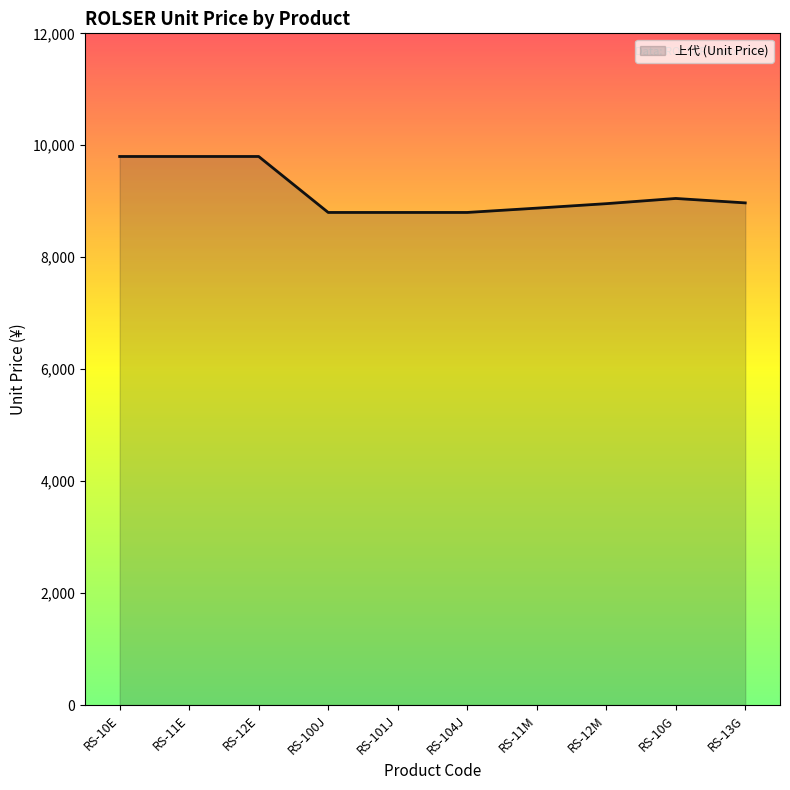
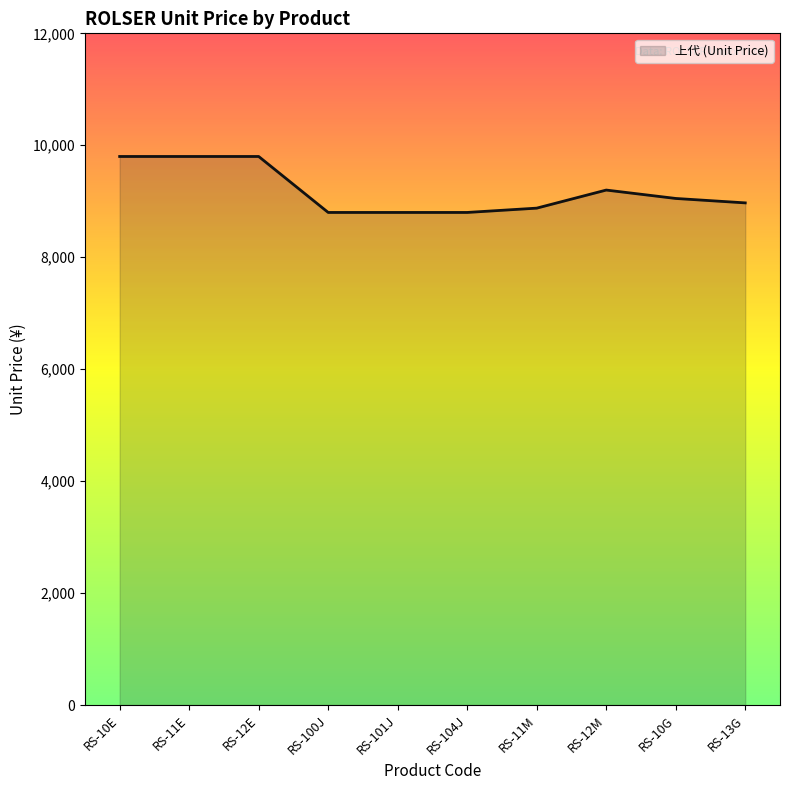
RS-12M: 9,000 -> 9,200
